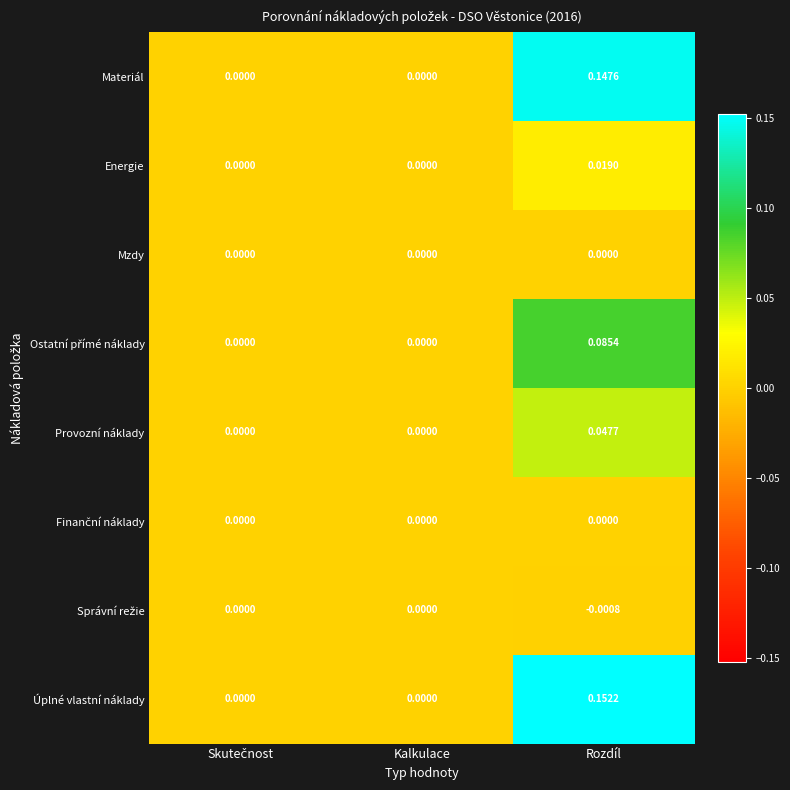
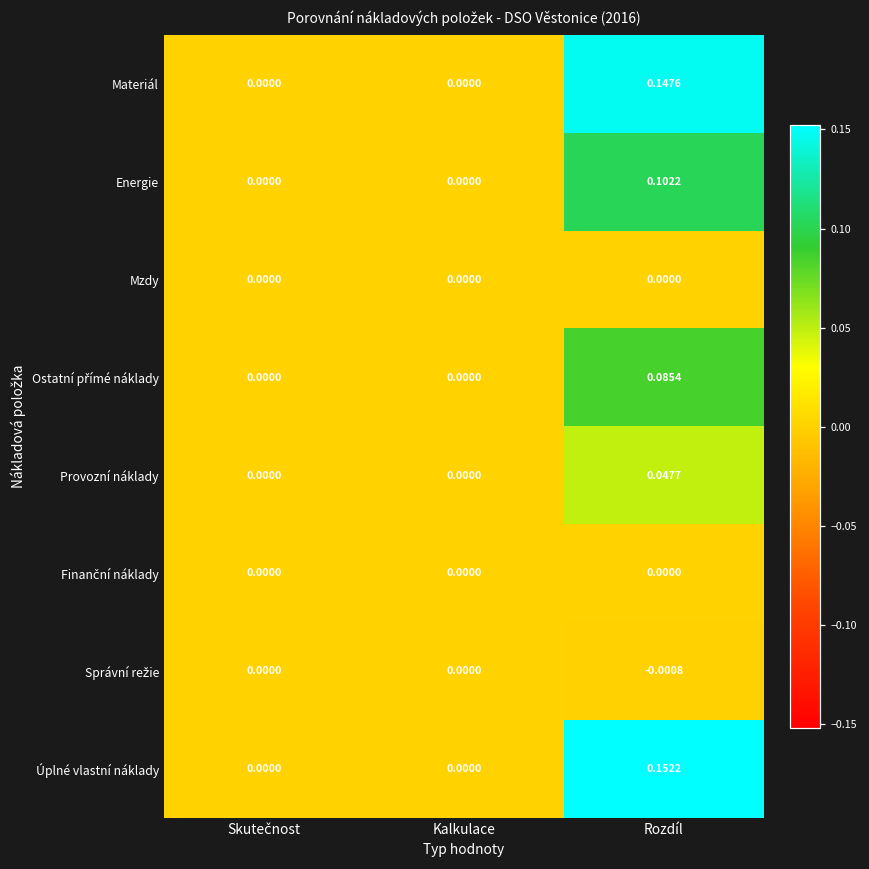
Energie, Rozdíl: 0.0190 -> 0.1022
